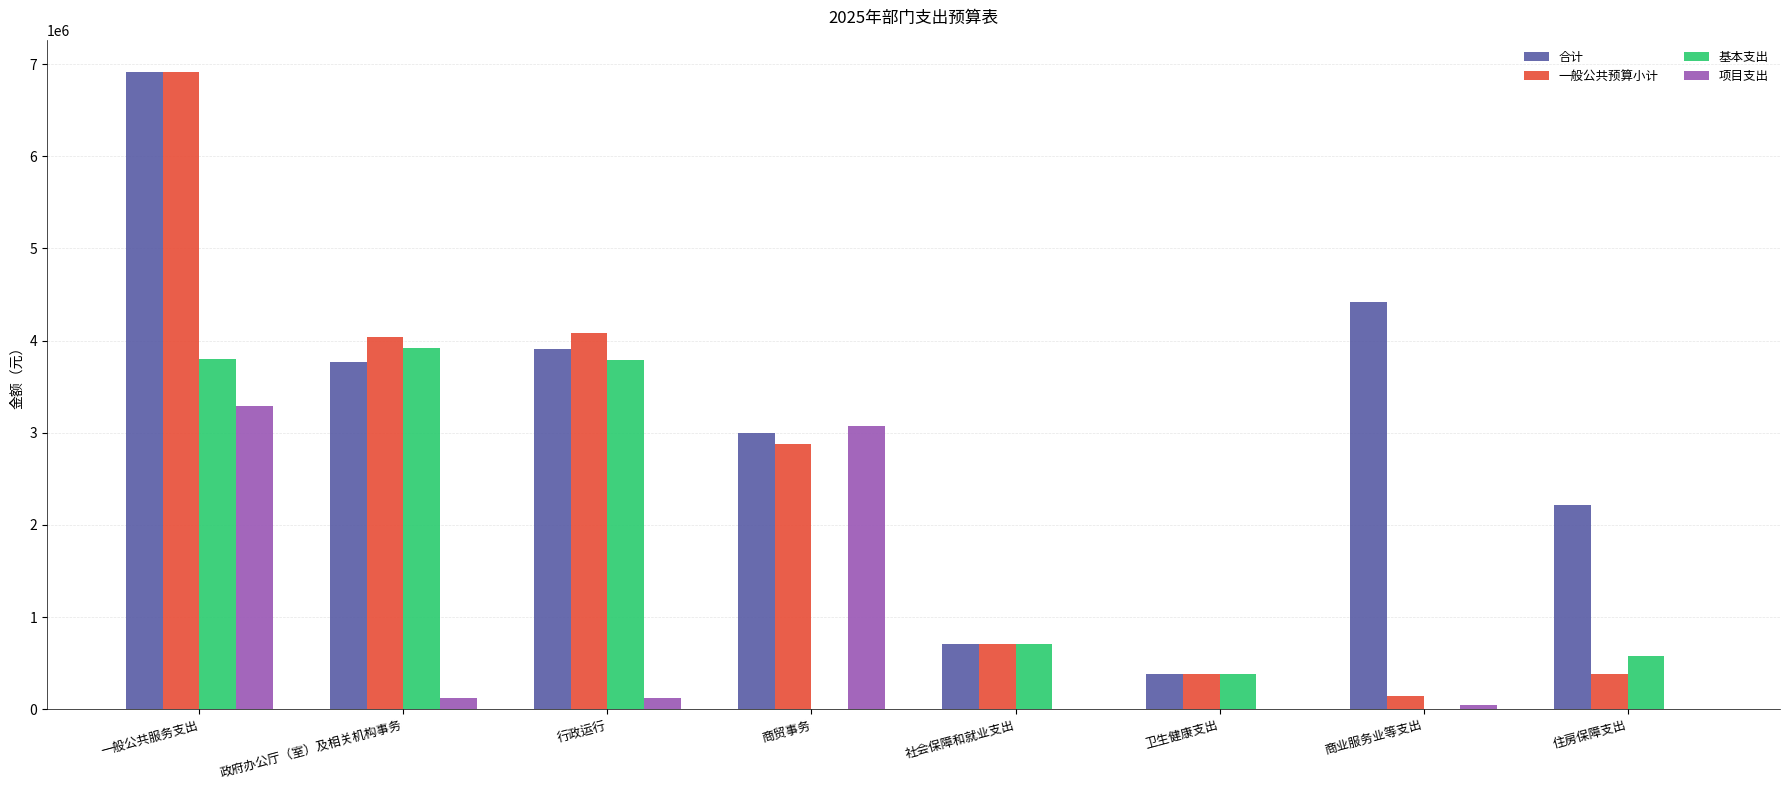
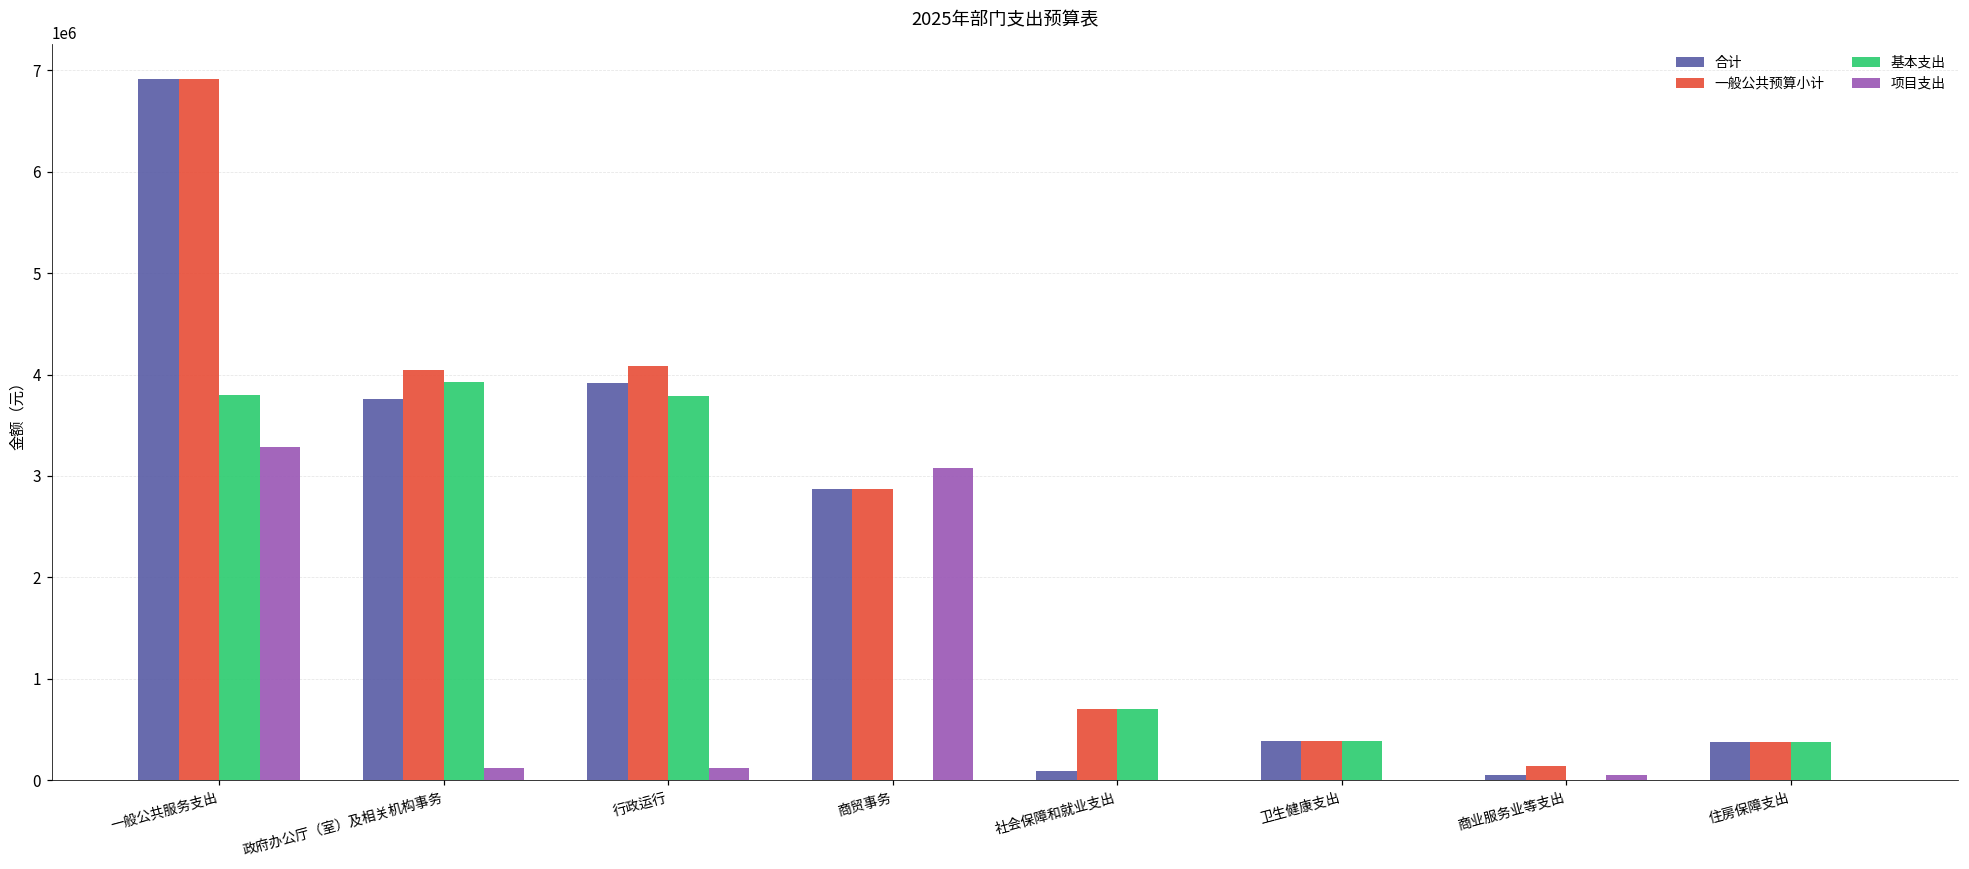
合计, 商贸事务: 3000000 -> 2900000
合计, 社会保障和就业支出: 700000 -> 100000
合计, 商业服务业等支出: 4400000 -> 100000
合计, 住房保障支出: 2200000 -> 400000
基本支出, 住房保障支出: 600000 -> 400000
